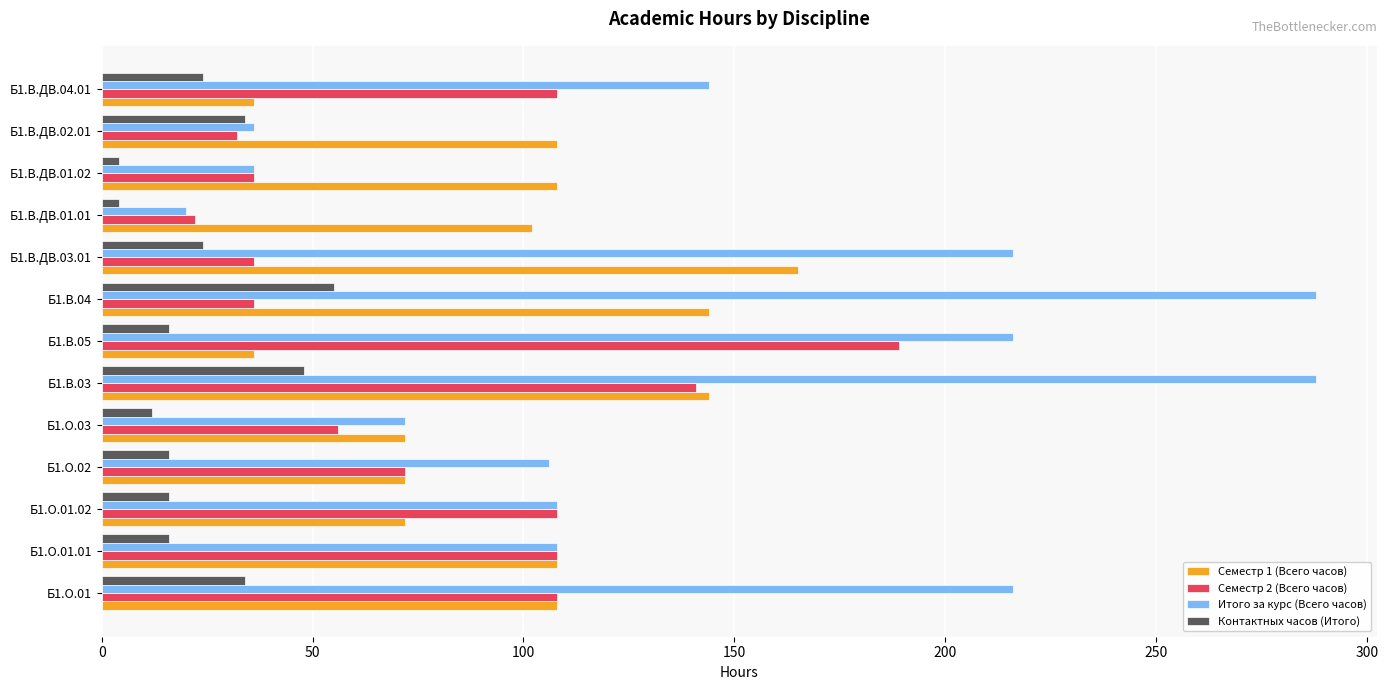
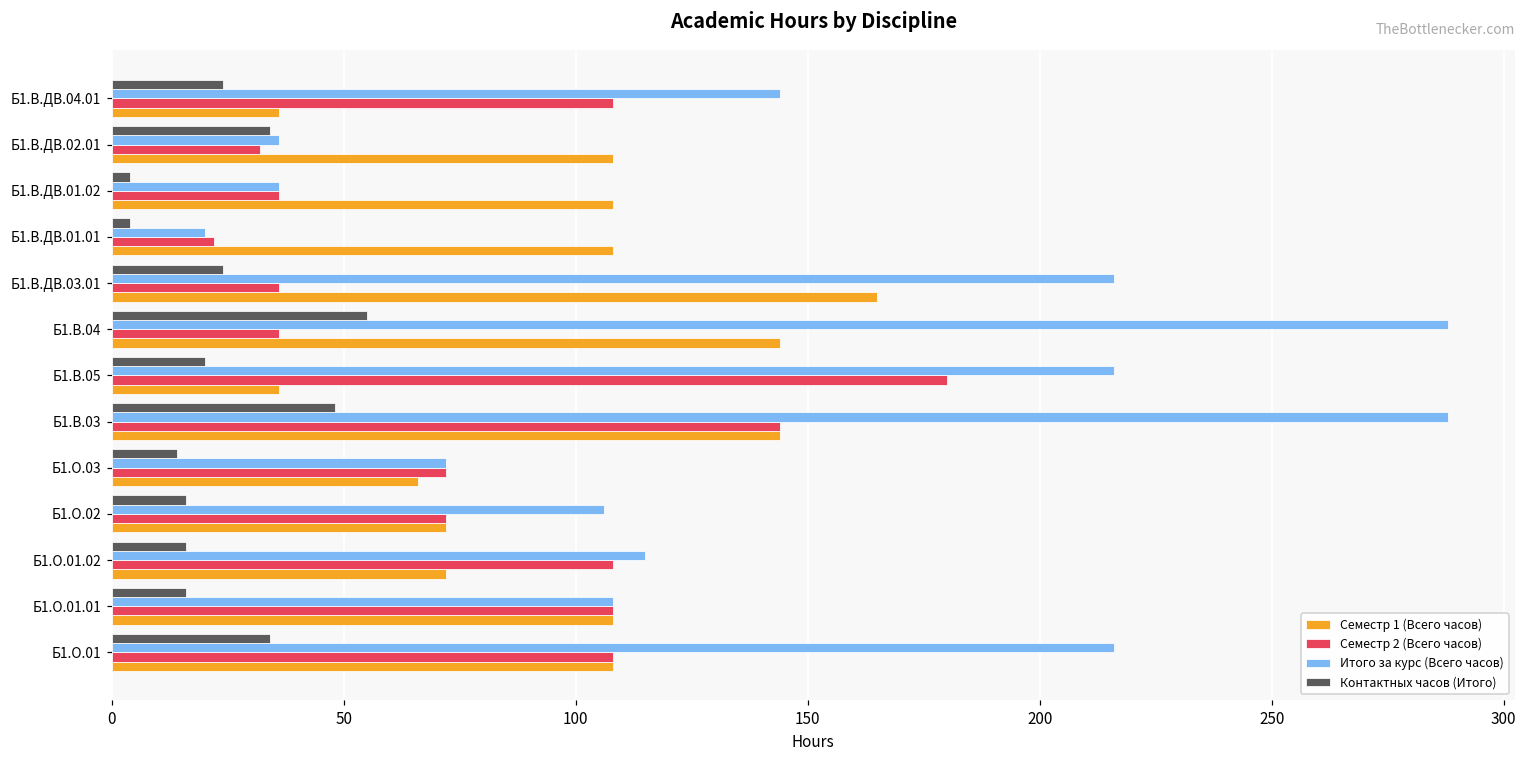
Семестр 1 (Всего часов), Б1.В.ДВ.01.01: 102 -> 108
Контактных часов (Итого), Б1.В.05: 16 -> 20
Семестр 2 (Всего часов), Б1.В.05: 189 -> 180
Семестр 2 (Всего часов), Б1.В.03: 141 -> 144
Контактных часов (Итого), Б1.О.03: 12 -> 14
Семестр 2 (Всего часов), Б1.О.03: 56 -> 72
Семестр 1 (Всего часов), Б1.О.03: 72 -> 66
Итого за курс (Всего часов), Б1.О.01.02: 108 -> 115
